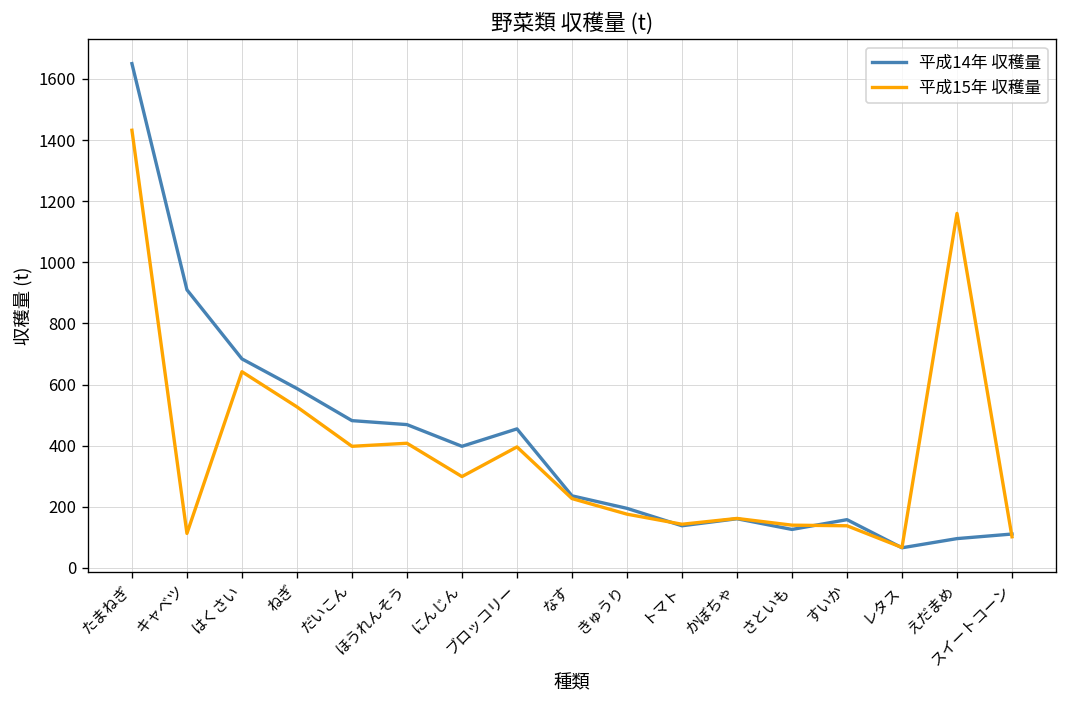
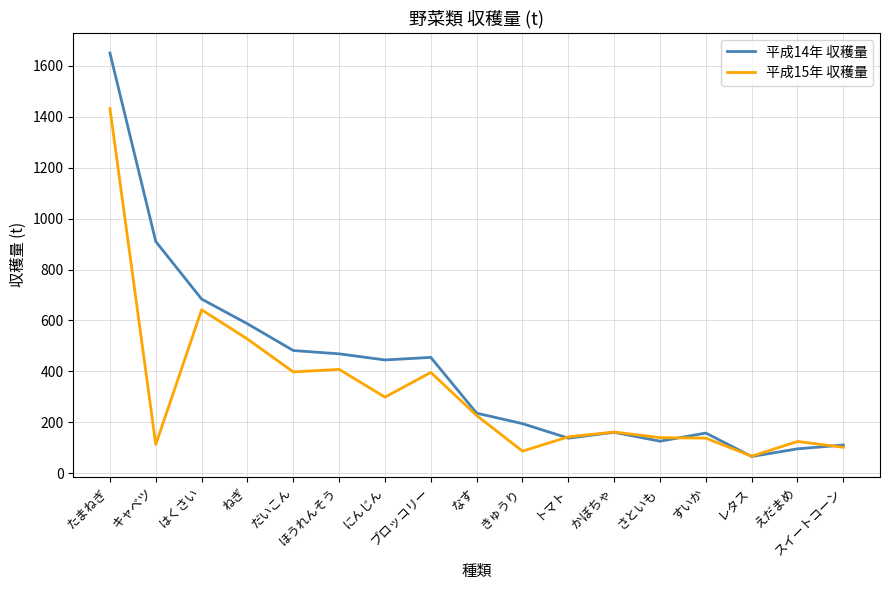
平成14年 収穫量, にんじん: 400 -> 450
平成15年 収穫量, きゅうり: 180 -> 90
平成15年 収穫量, えだまめ: 1160 -> 130
